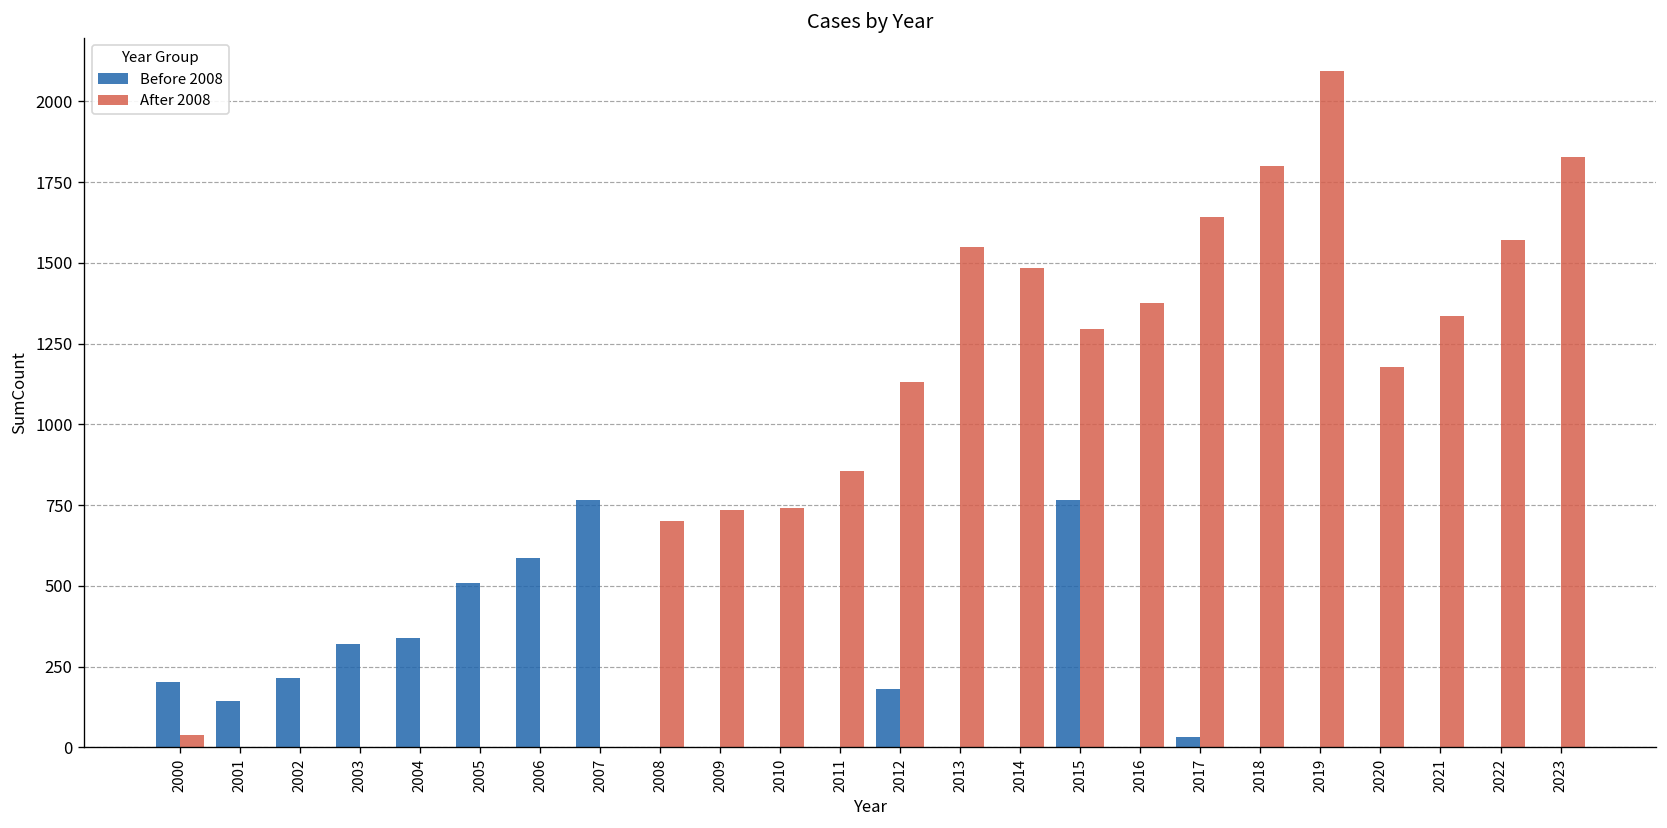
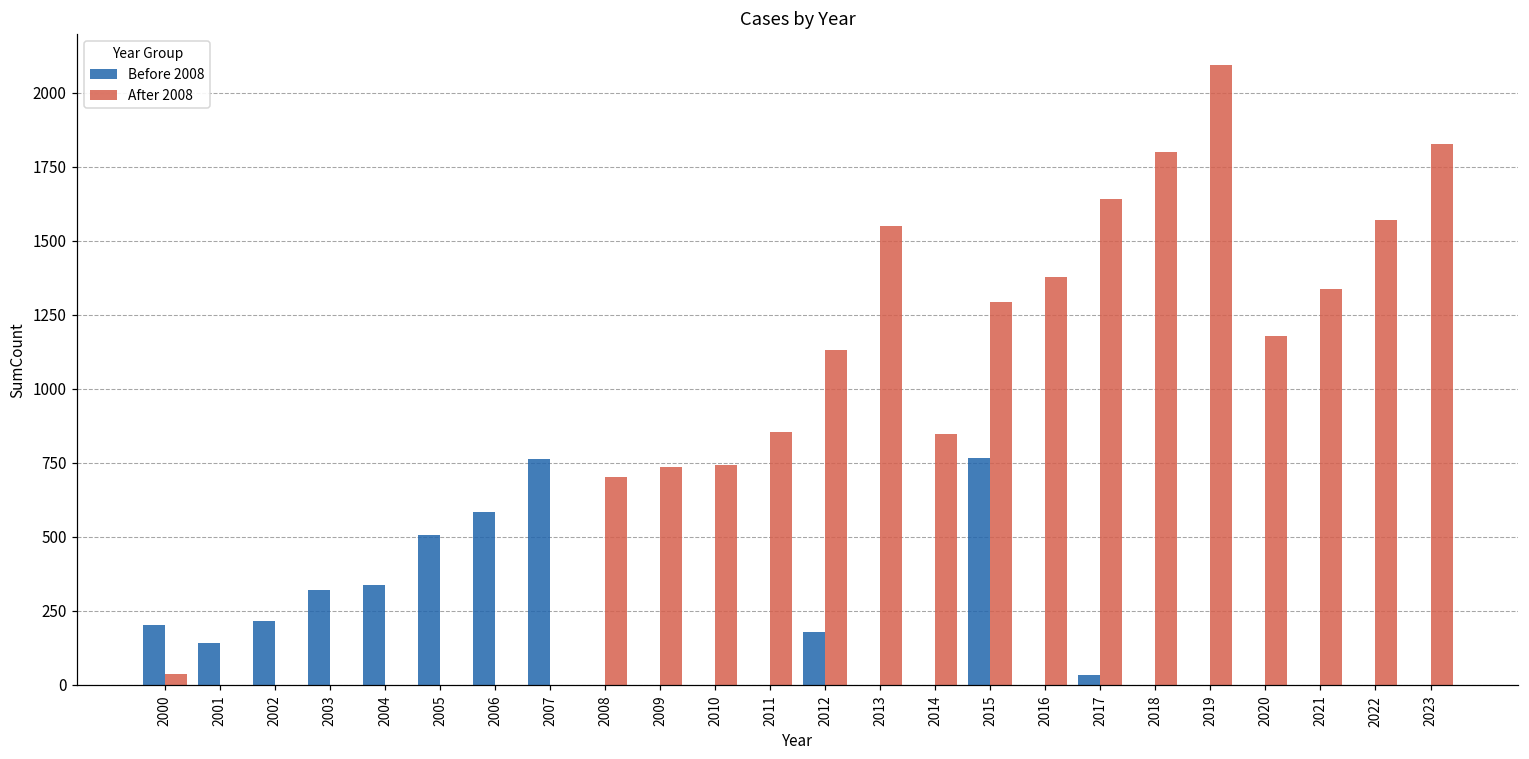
After 2008, 2014: 1480 -> 850
